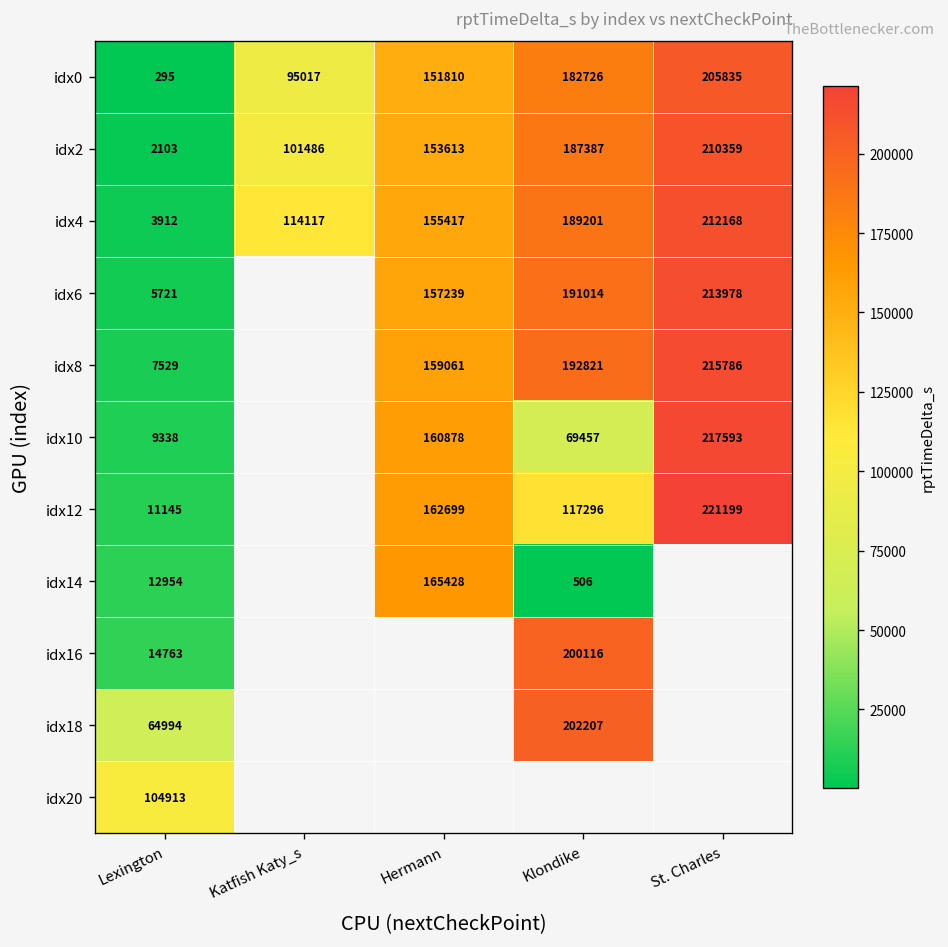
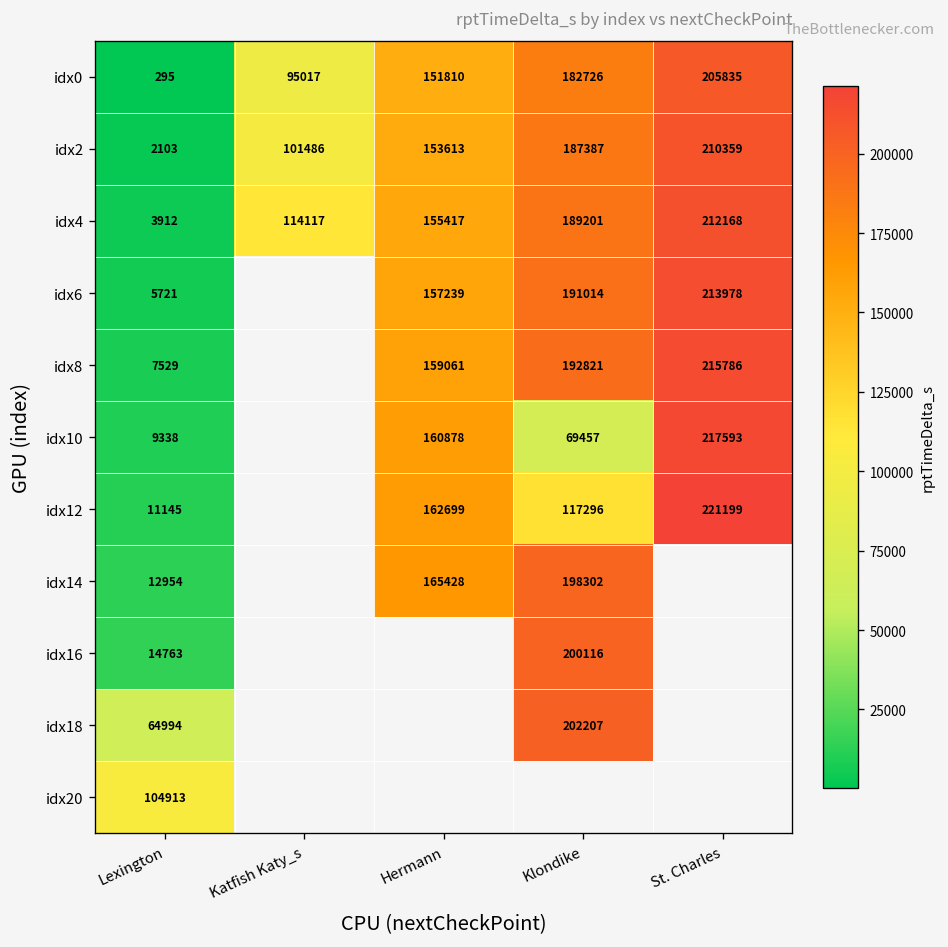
idx14, Klondike: 506 -> 198302
